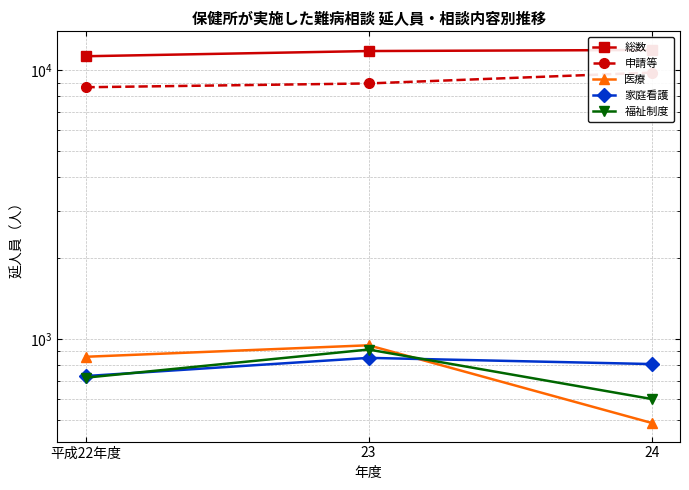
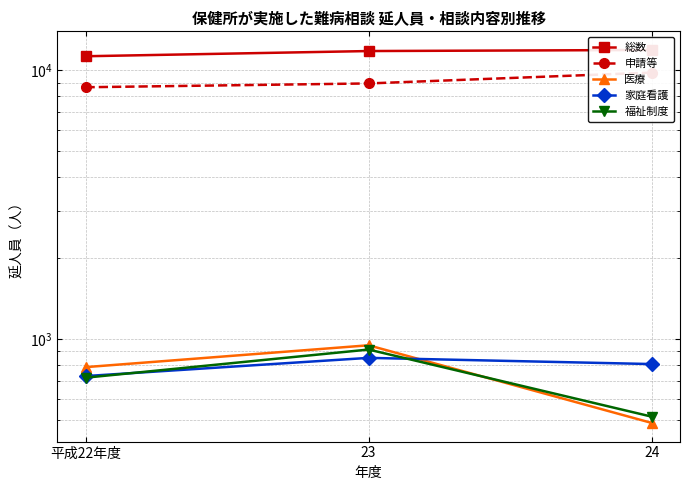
医療, 平成22年度: 860 -> 790
福祉制度, 24: 600 -> 520
